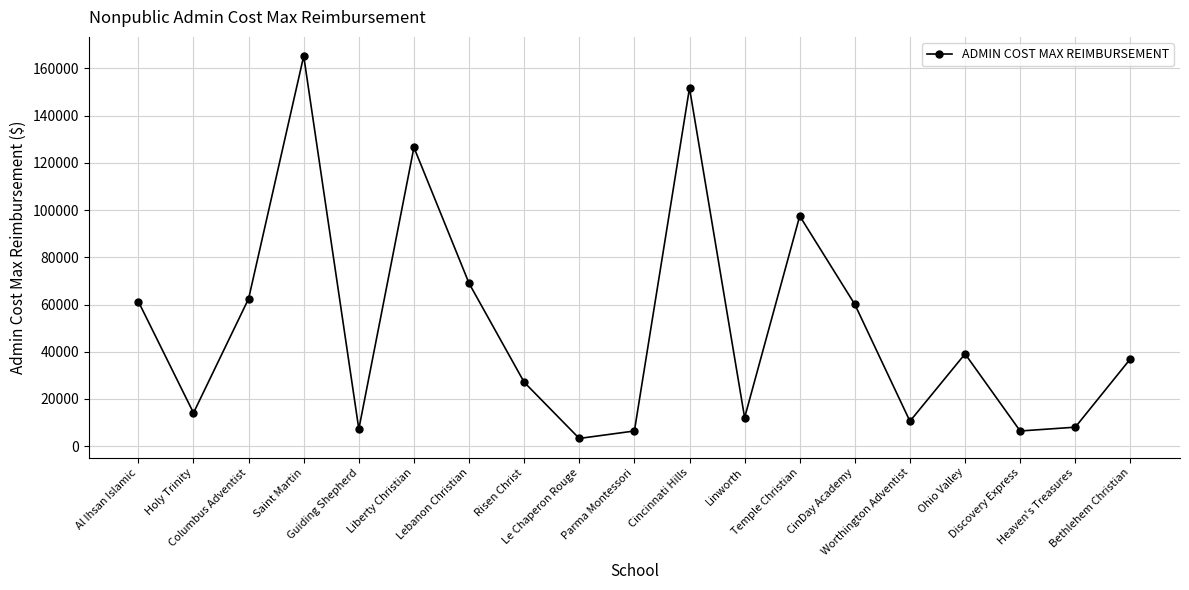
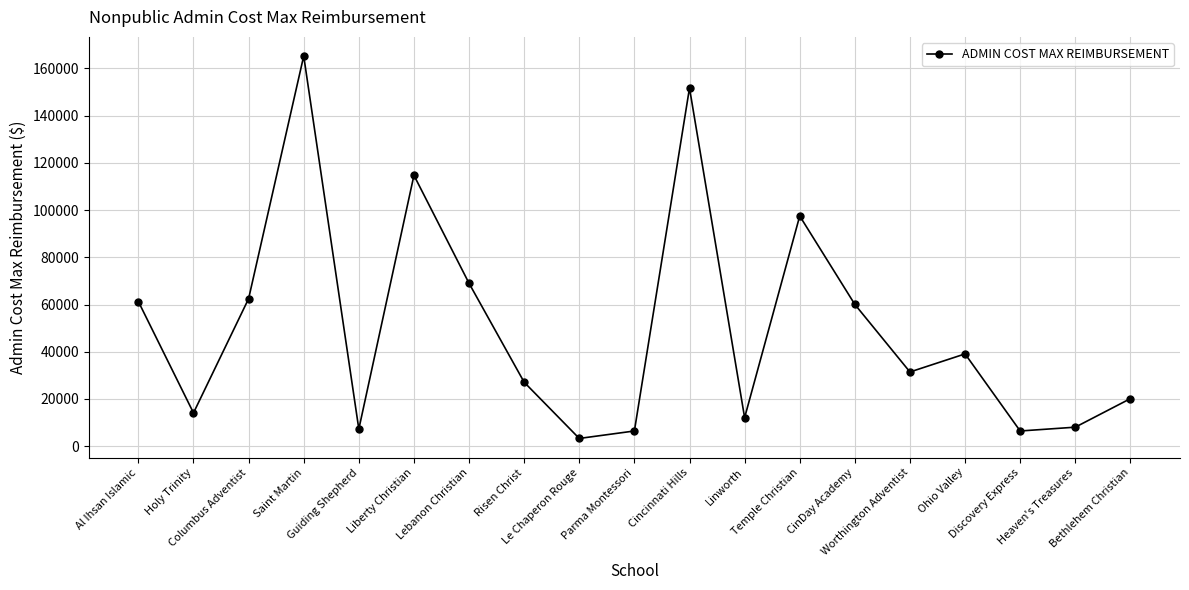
Liberty Christian: 127000 -> 115000
Worthington Adventist: 11000 -> 31000
Bethlehem Christian: 37000 -> 20000
